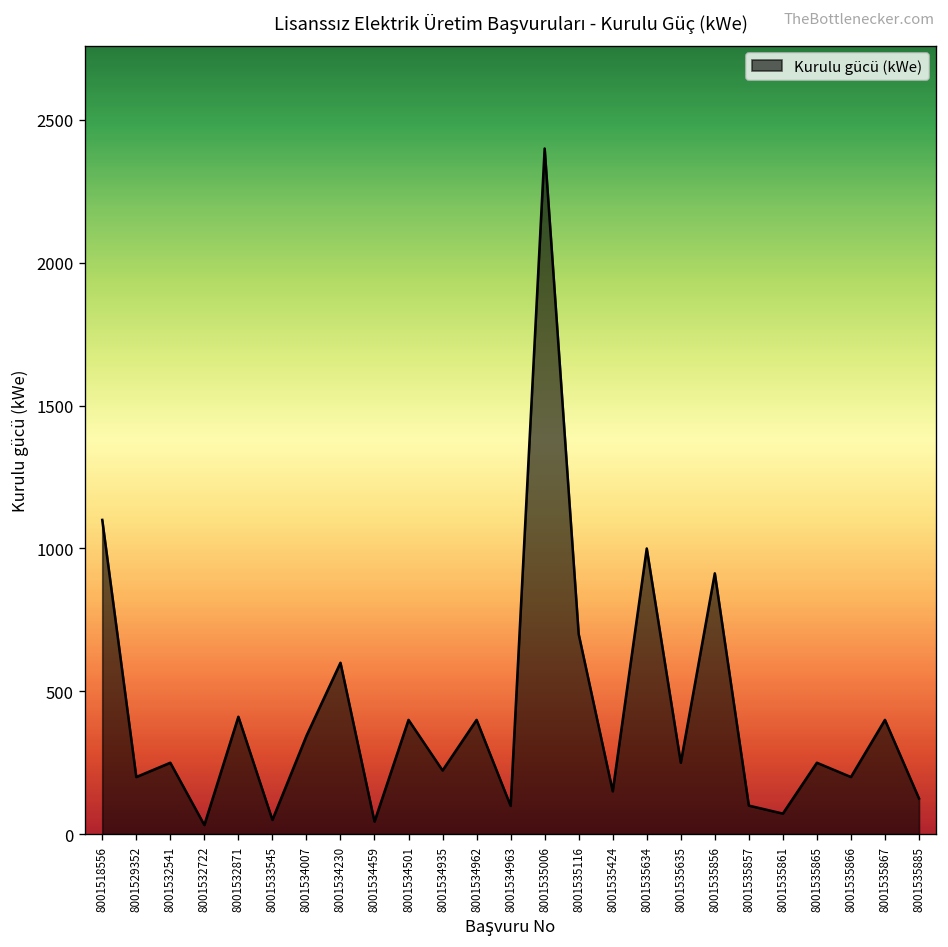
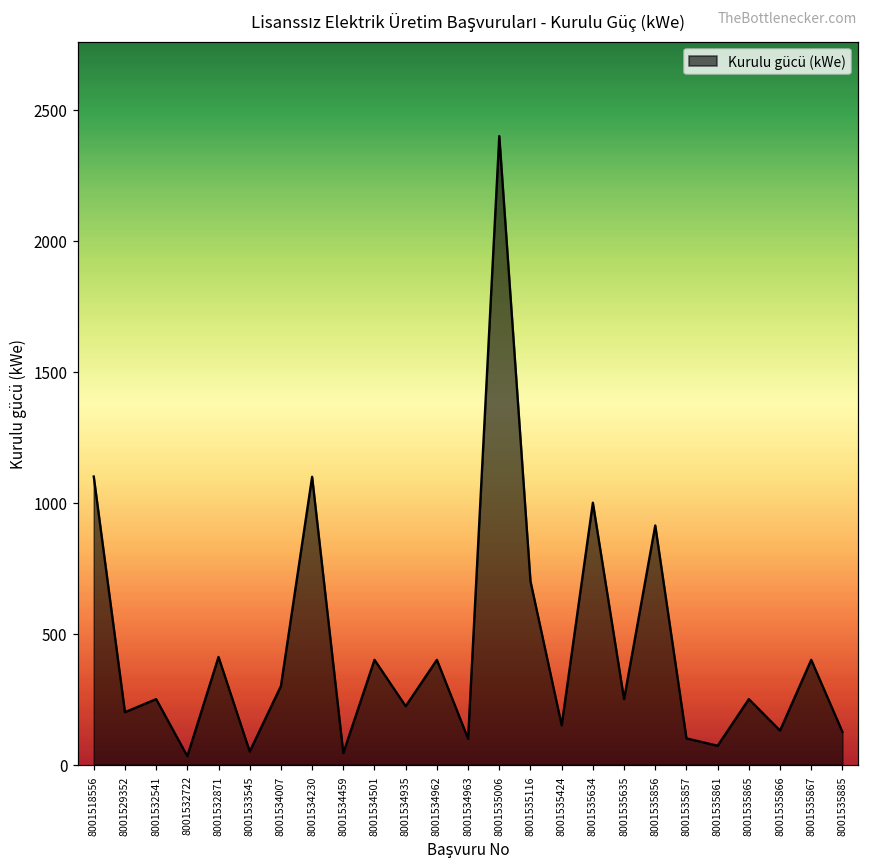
8001534007: 340 -> 300
8001534230: 600 -> 1100
8001535866: 200 -> 130
